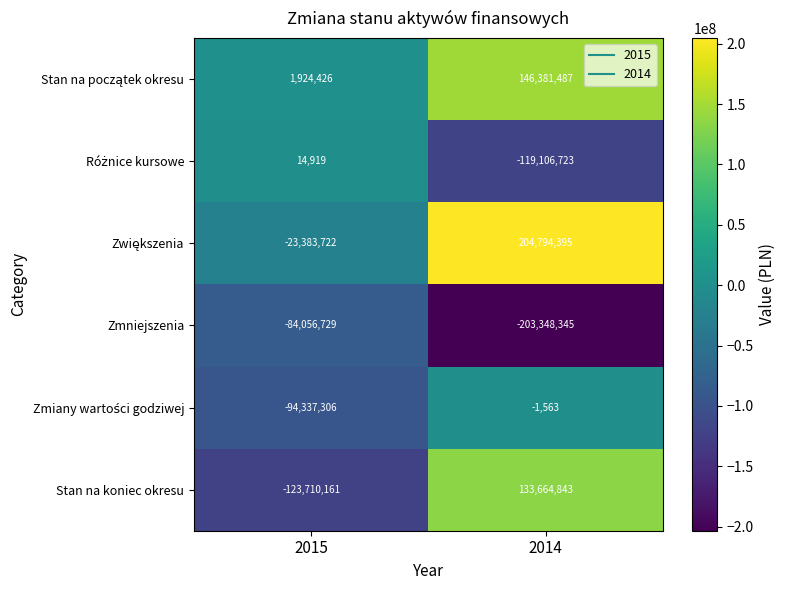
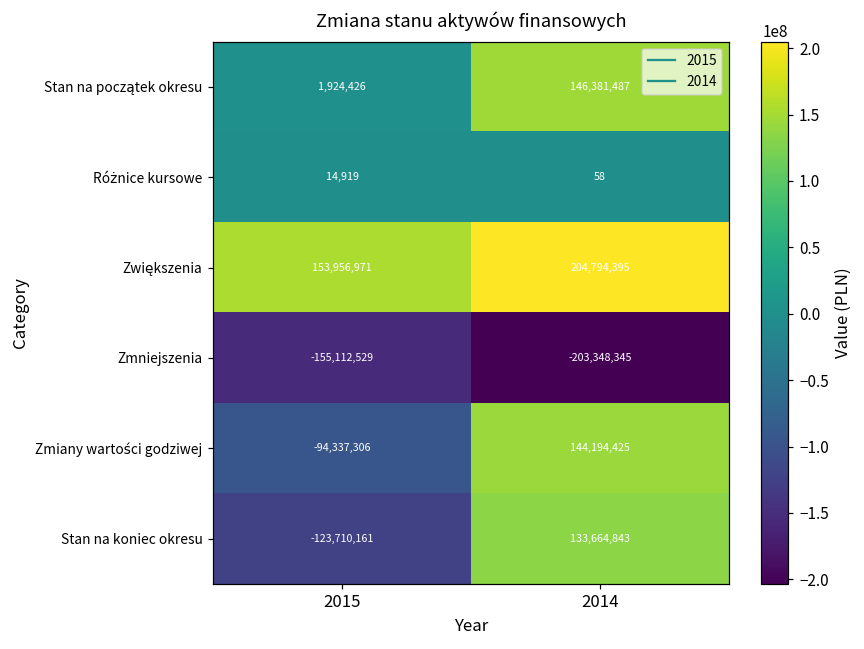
Różnice kursowe, 2014: -119,106,723 -> 58
Zwiększenia, 2015: -23,383,722 -> 153,956,971
Zmniejszenia, 2015: -84,056,729 -> -155,112,529
Zmiany wartości godziwej, 2014: -1,563 -> 144,194,425
